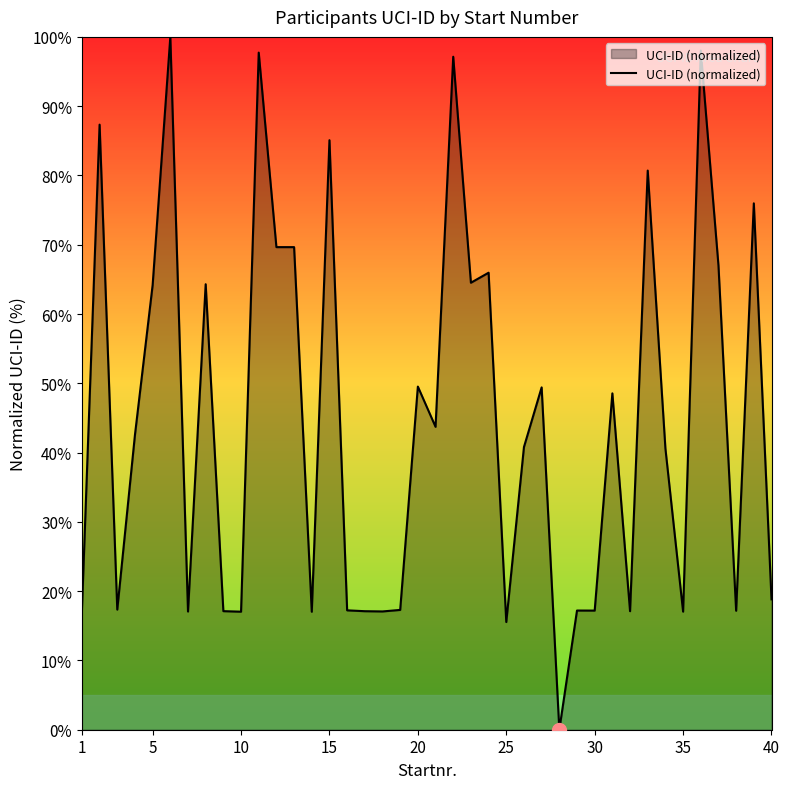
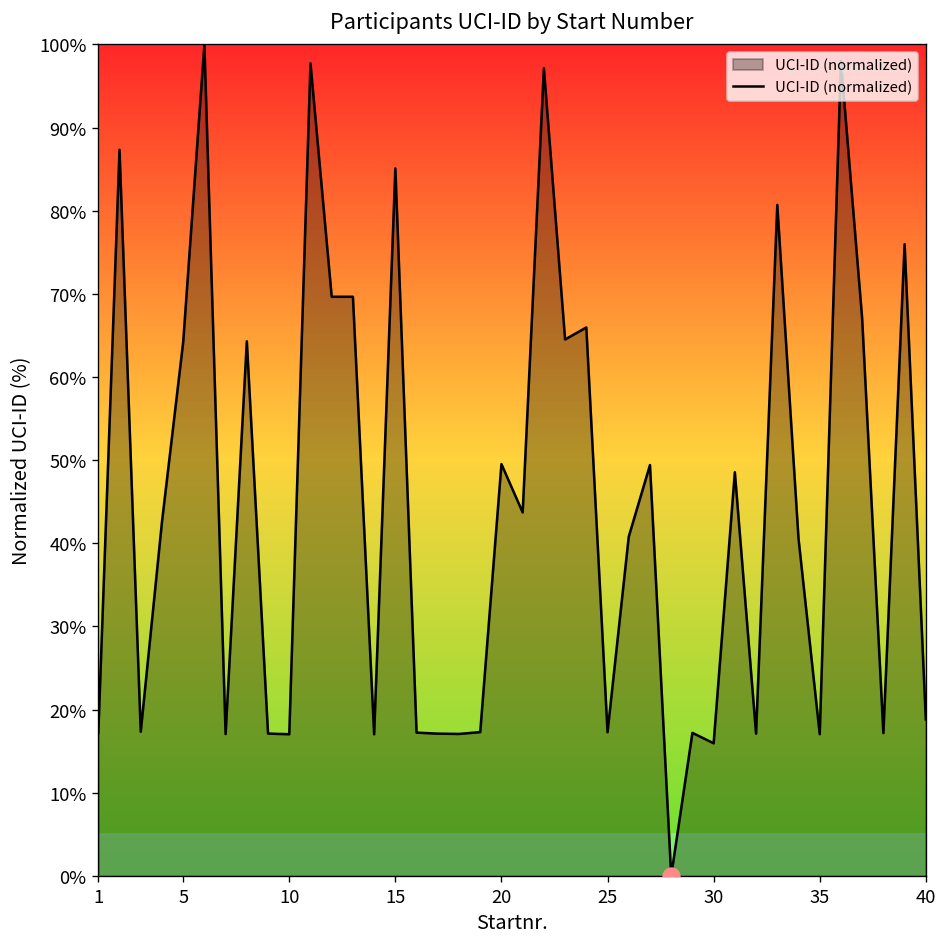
UCI-ID (normalized), 25: 16% -> 17%
UCI-ID (normalized), 30: 17% -> 16%
